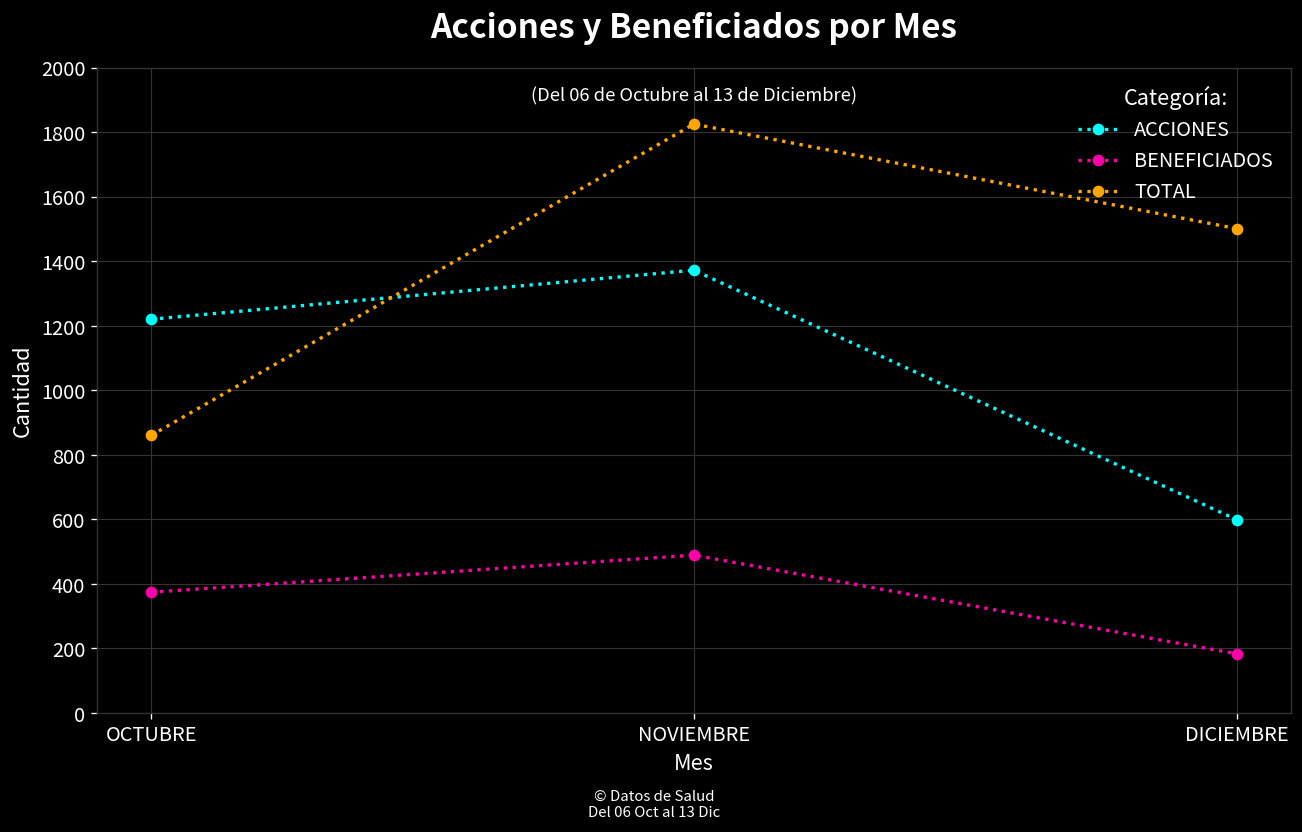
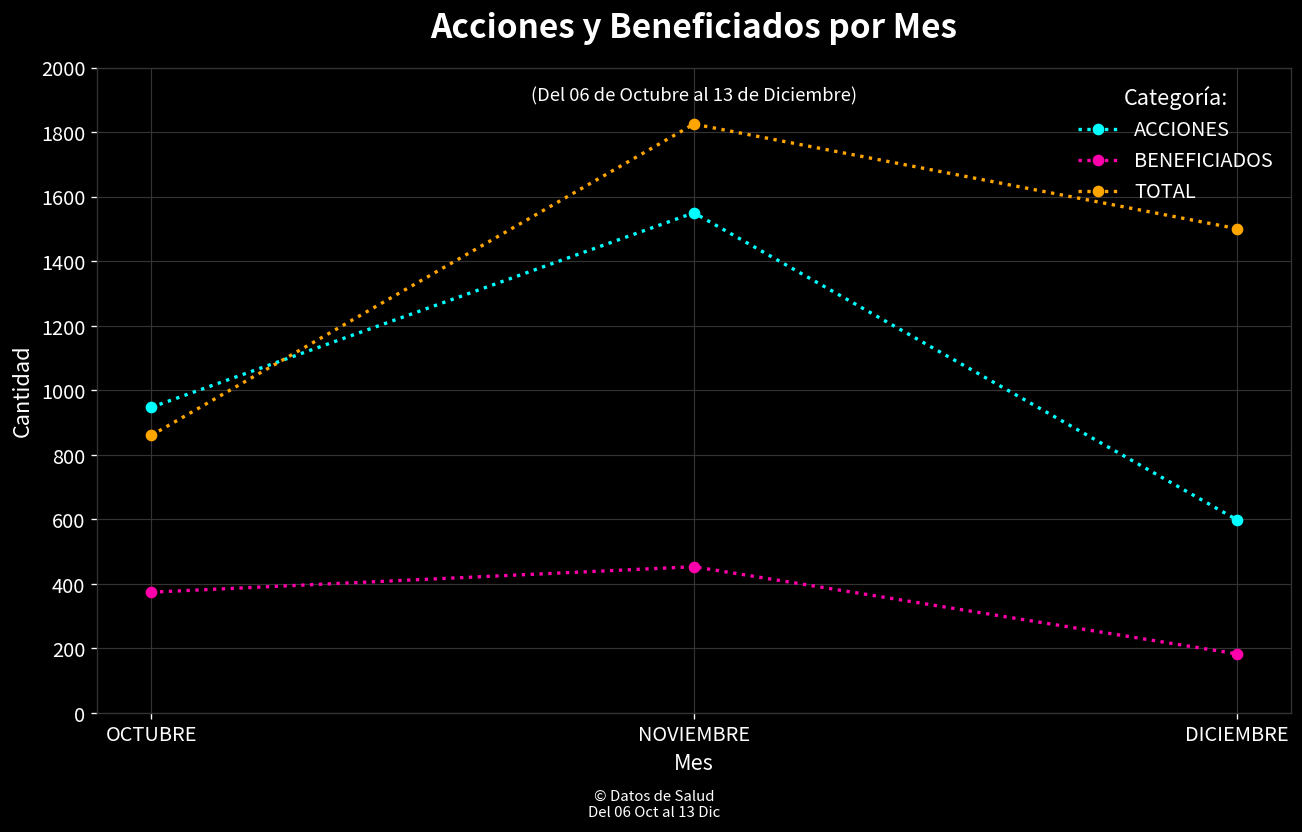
ACCIONES, OCTUBRE: 1220 -> 950
ACCIONES, NOVIEMBRE: 1370 -> 1550
BENEFICIADOS, NOVIEMBRE: 490 -> 450
